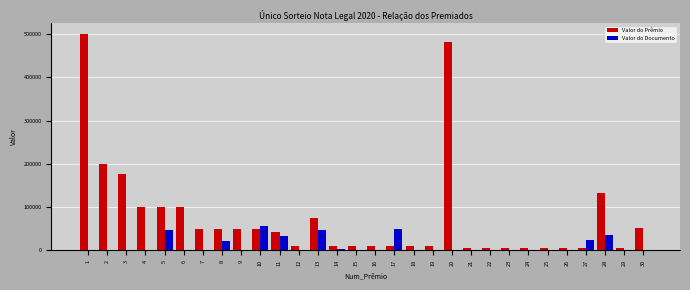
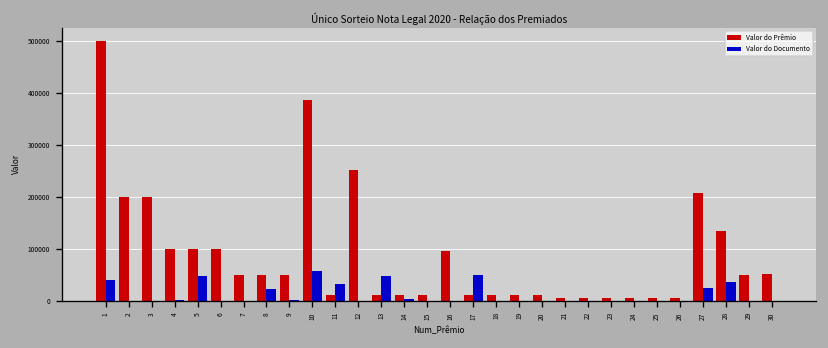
Valor do Documento, 1: 0 -> 40000
Valor do Prêmio, 3: 180000 -> 200000
Valor do Prêmio, 10: 50000 -> 390000
Valor do Prêmio, 11: 40000 -> 10000
Valor do Prêmio, 12: 10000 -> 250000
Valor do Prêmio, 13: 80000 -> 10000
Valor do Prêmio, 16: 10000 -> 90000
Valor do Prêmio, 20: 480000 -> 10000
Valor do Prêmio, 27: 10000 -> 210000
Valor do Prêmio, 29: 10000 -> 50000
